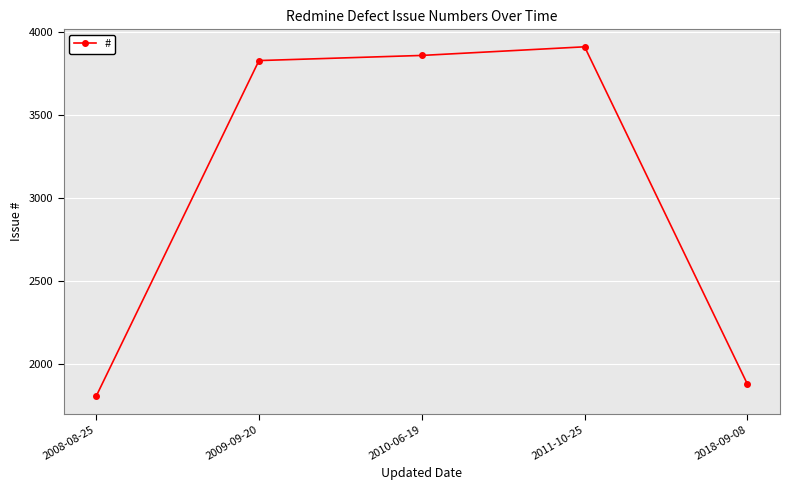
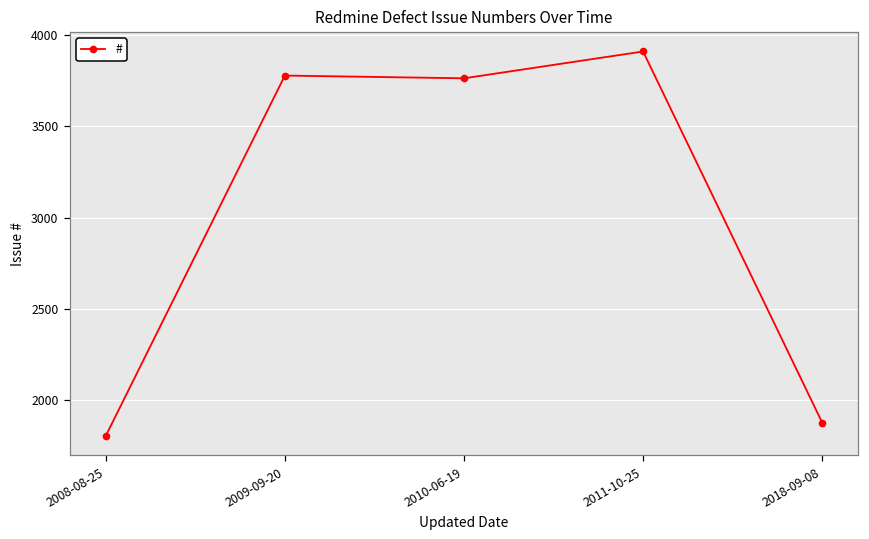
2009-09-20: 3830 -> 3780
2010-06-19: 3860 -> 3760
